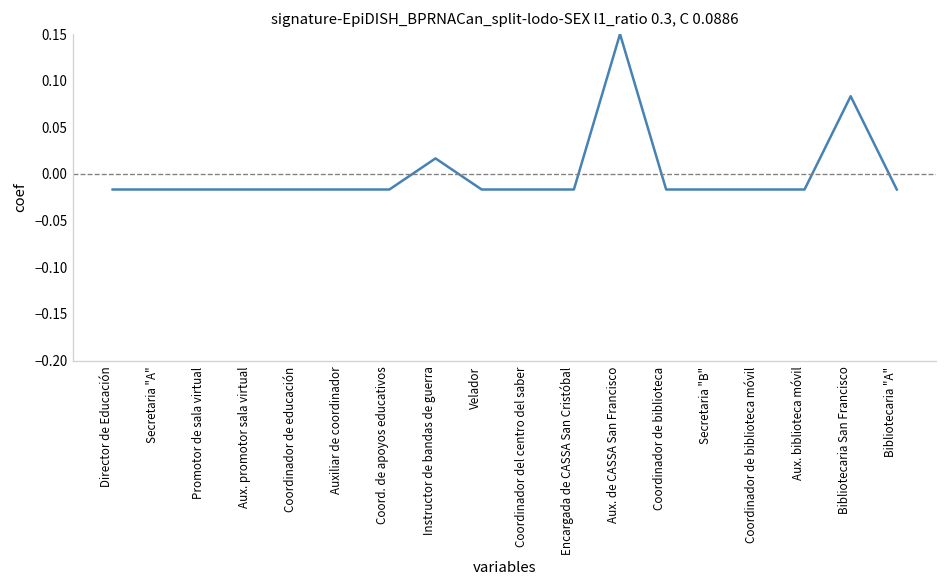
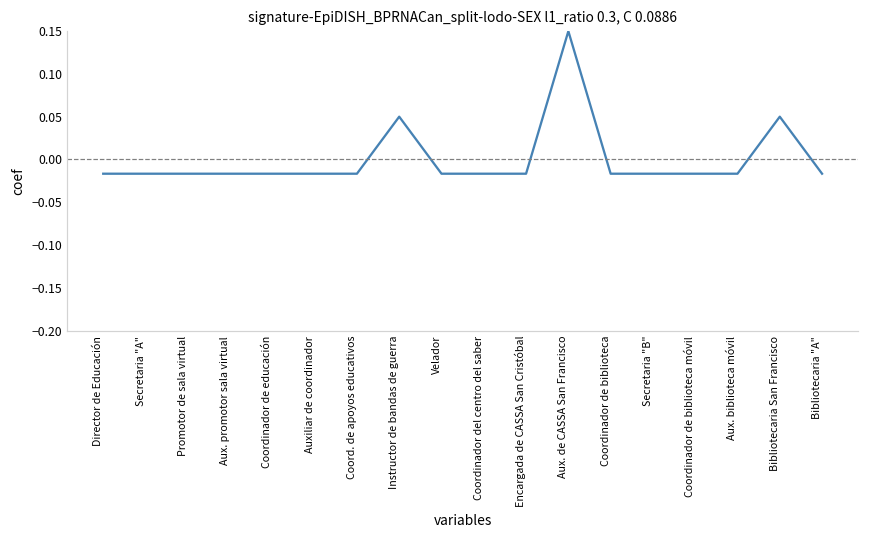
Instructor de bandas de guerra: 0.02 -> 0.05
Bibliotecaria San Francisco: 0.08 -> 0.05
